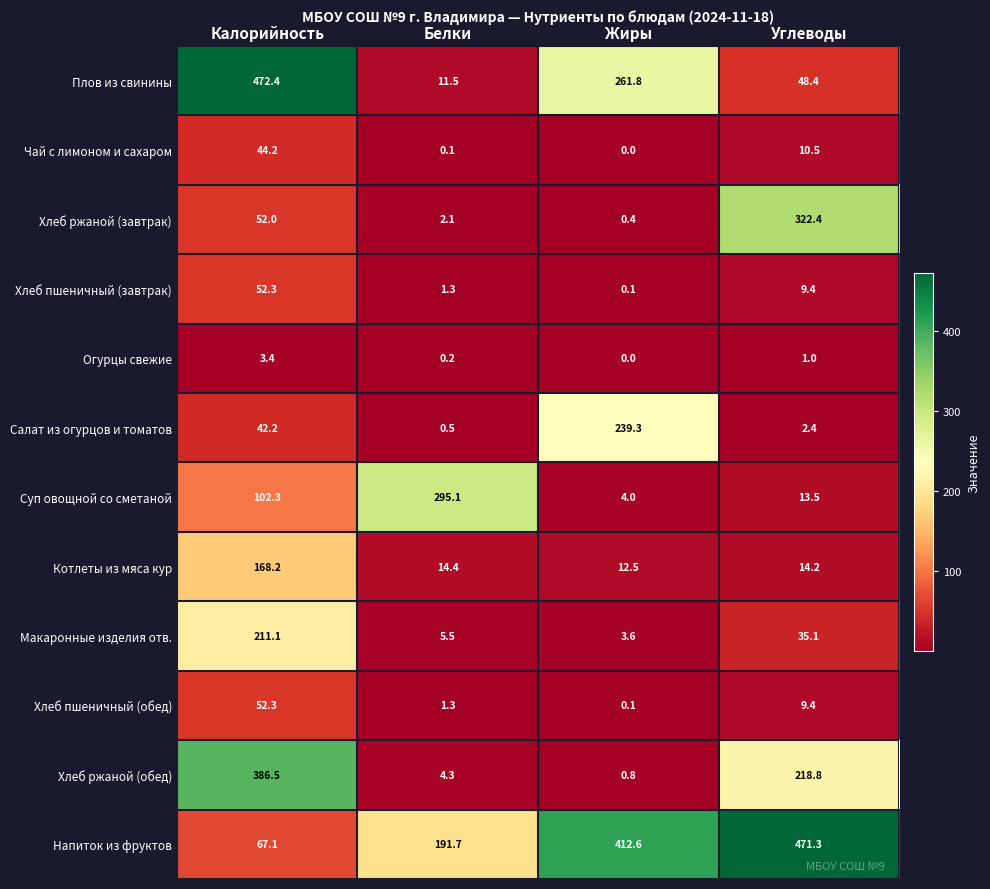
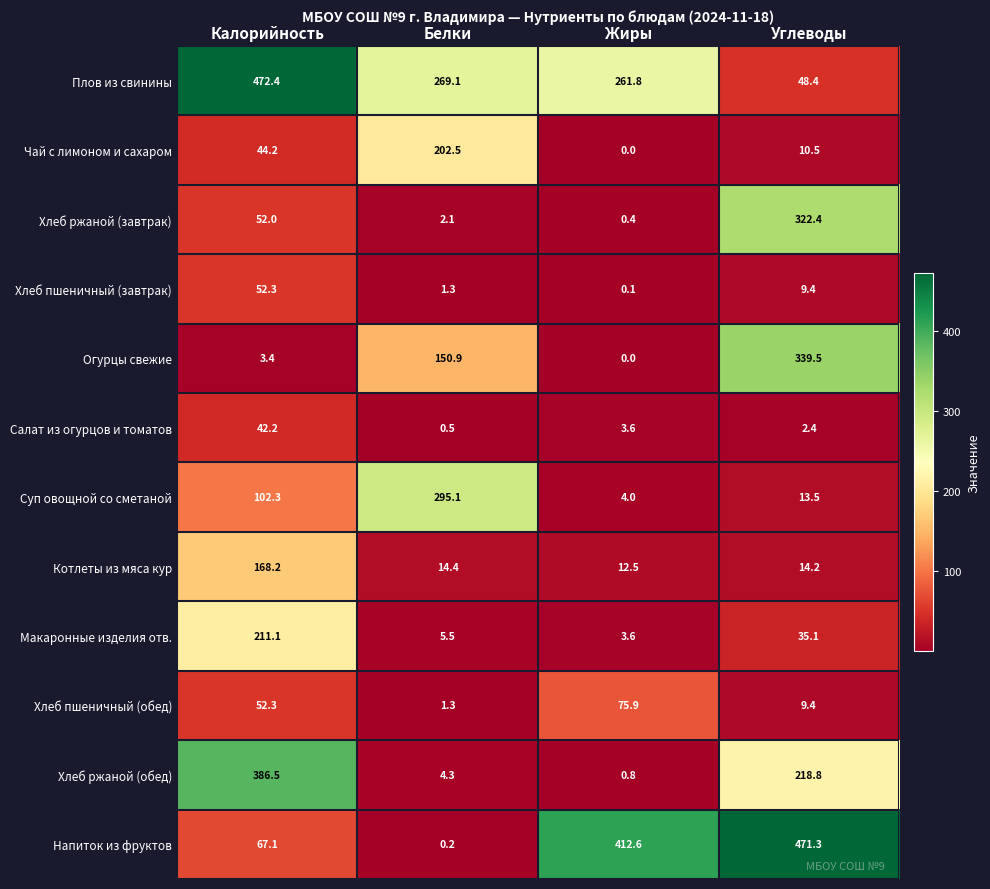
Плов из свинины, Белки: 11.5 -> 269.1
Чай с лимоном и сахаром, Белки: 0.1 -> 202.5
Огурцы свежие, Белки: 0.2 -> 150.9
Огурцы свежие, Углеводы: 1.0 -> 339.5
Салат из огурцов и томатов, Жиры: 239.3 -> 3.6
Хлеб пшеничный (обед), Жиры: 0.1 -> 75.9
Напиток из фруктов, Белки: 191.7 -> 0.2
